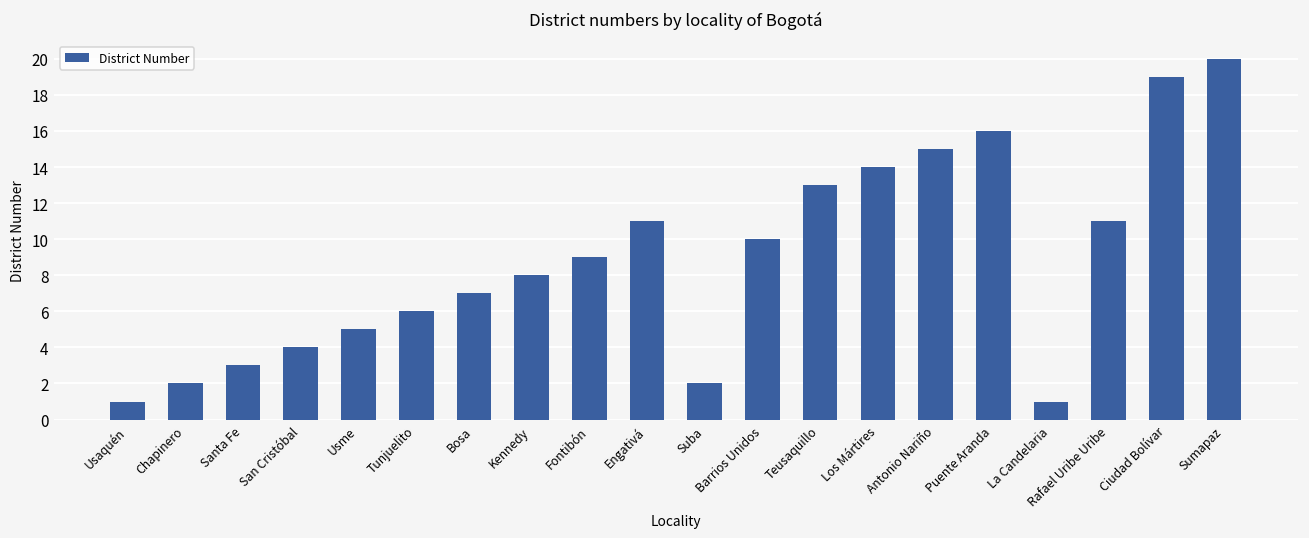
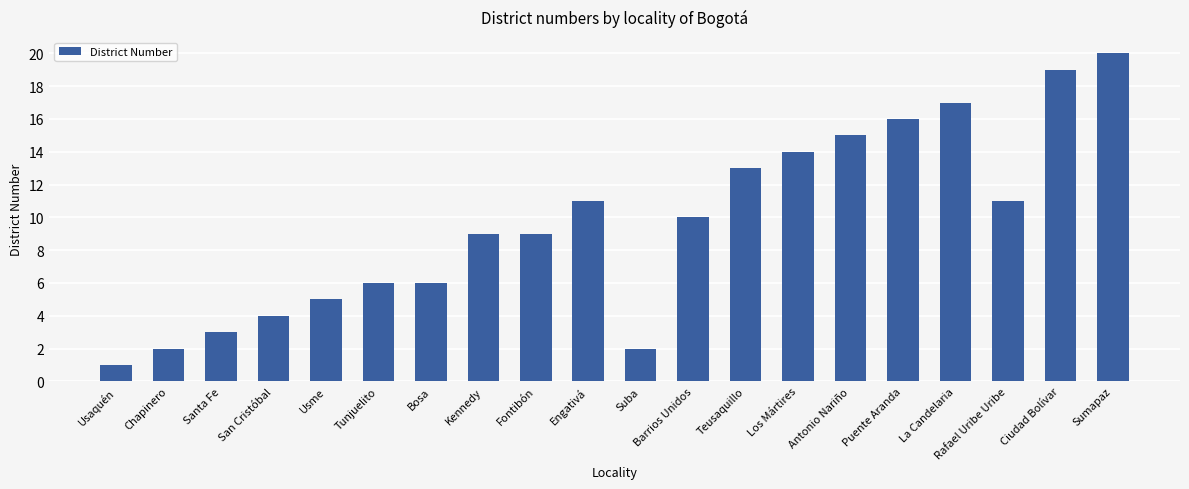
Bosa: 7 -> 6
Kennedy: 8 -> 9
La Candelaria: 1 -> 17
